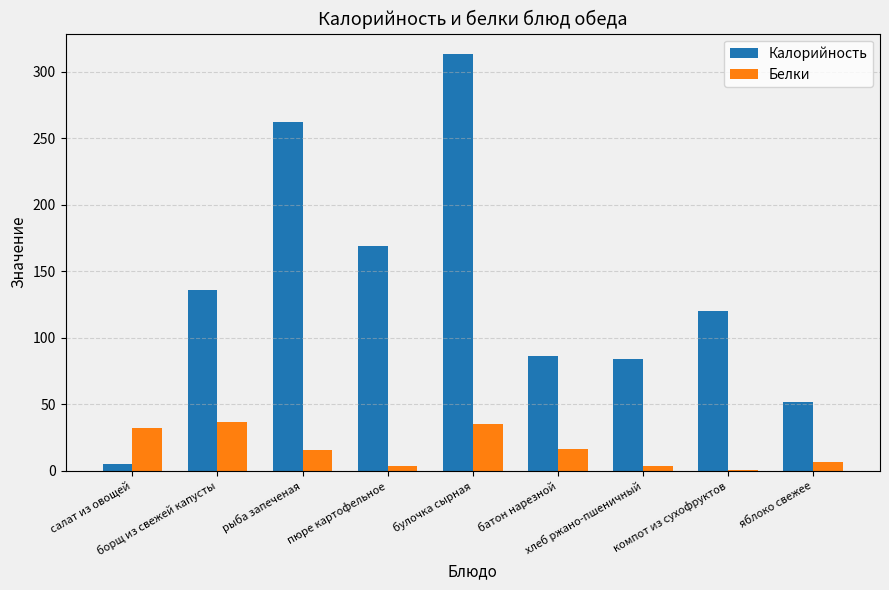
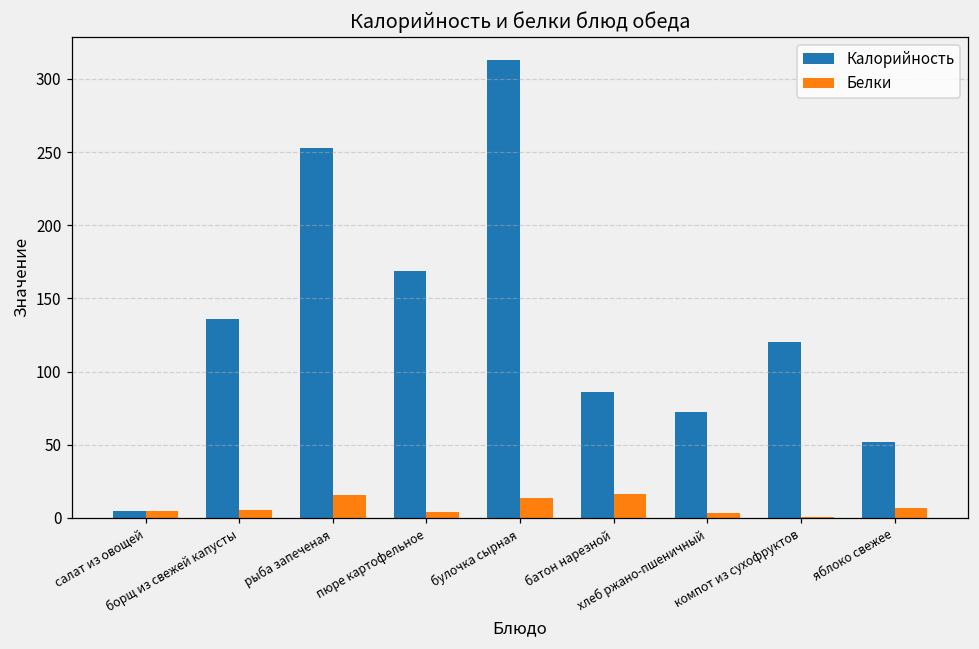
Белки, салат из овощей: 33 -> 5
Белки, борщ из свежей капусты: 37 -> 6
Калорийность, рыба запеченая: 262 -> 253
Белки, булочка сырная: 35 -> 13
Калорийность, хлеб ржано-пшеничный: 84 -> 72
